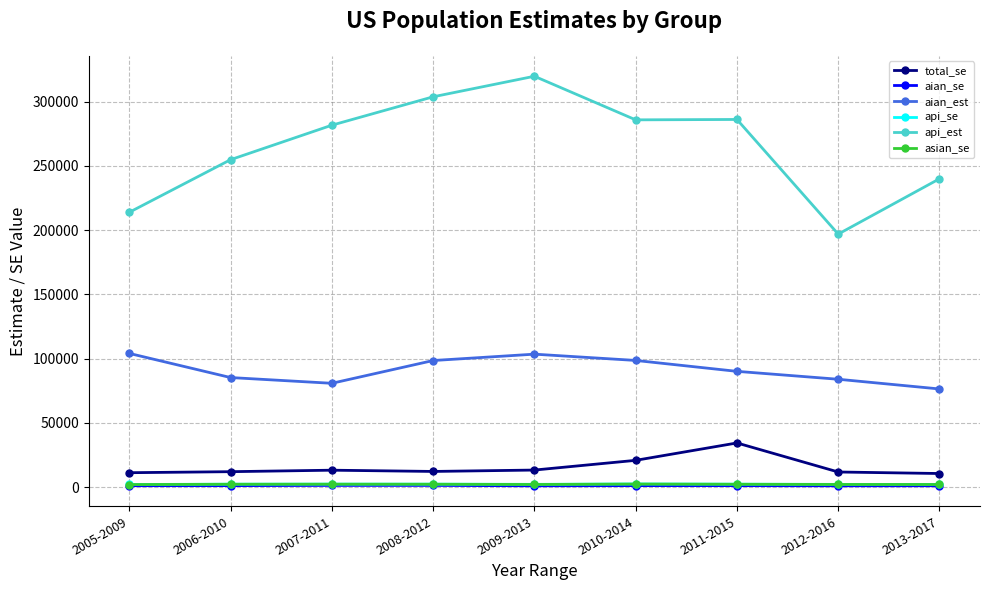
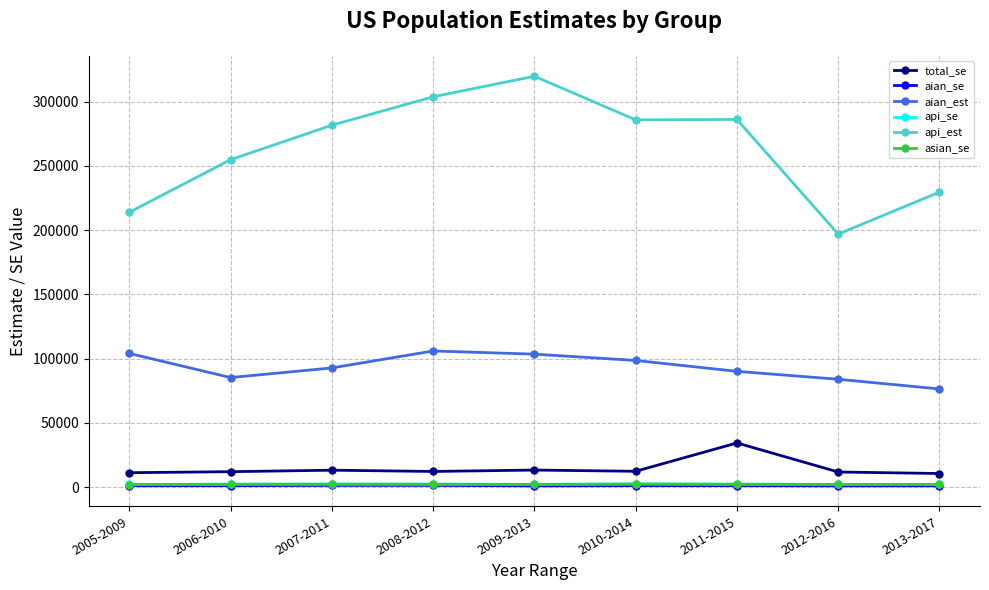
aian_est, 2007-2011: 81000 -> 93000
aian_est, 2008-2012: 99000 -> 106000
total_se, 2010-2014: 21000 -> 12000
api_est, 2013-2017: 240000 -> 230000
